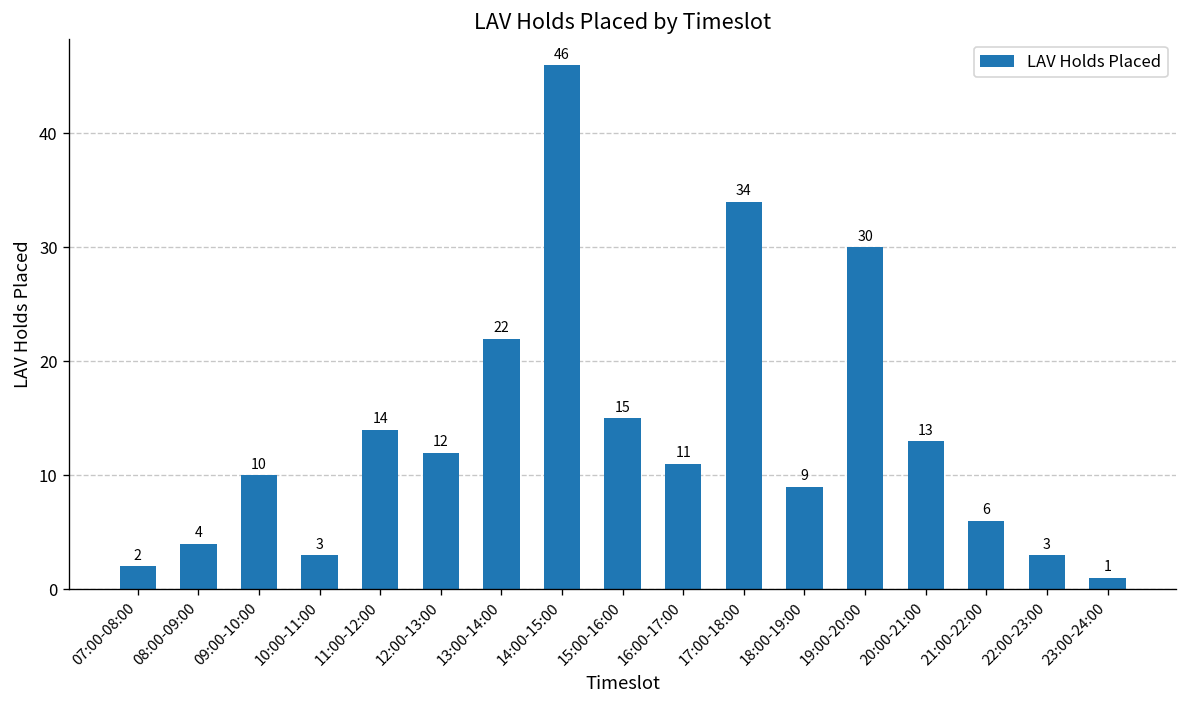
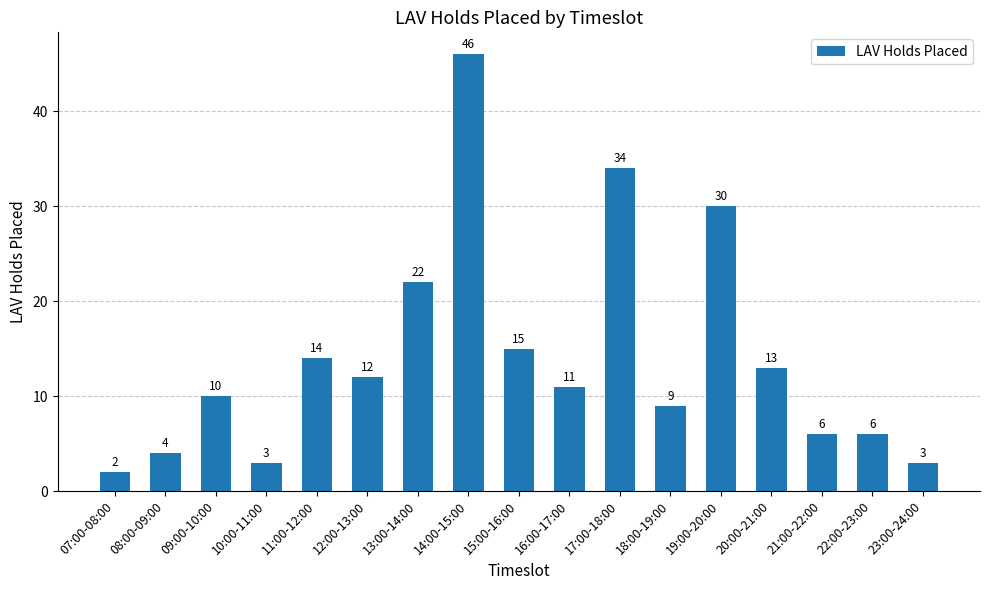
22:00-23:00: 3 -> 6
23:00-24:00: 1 -> 3
